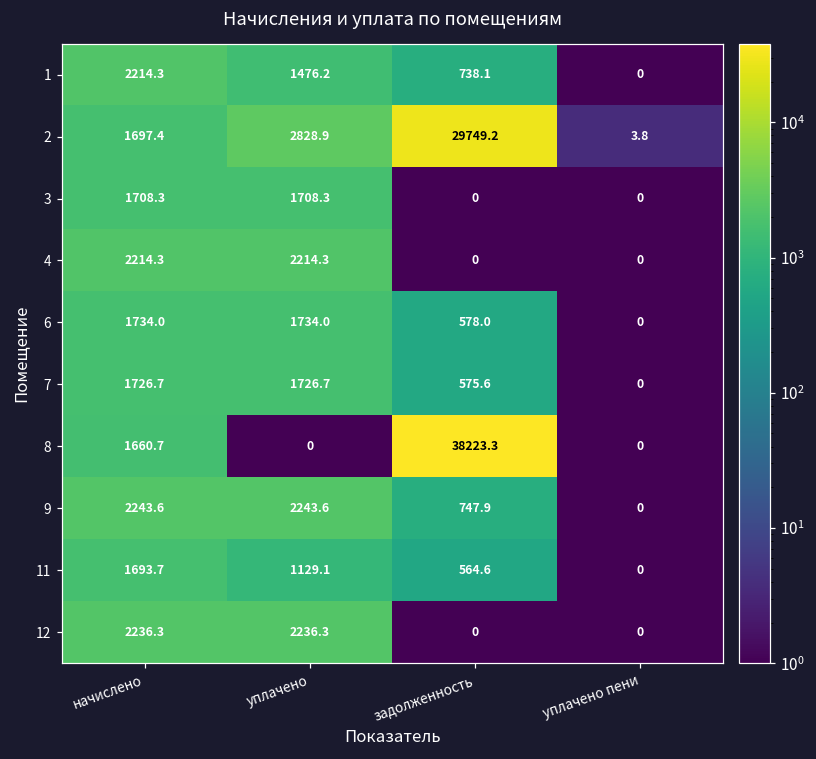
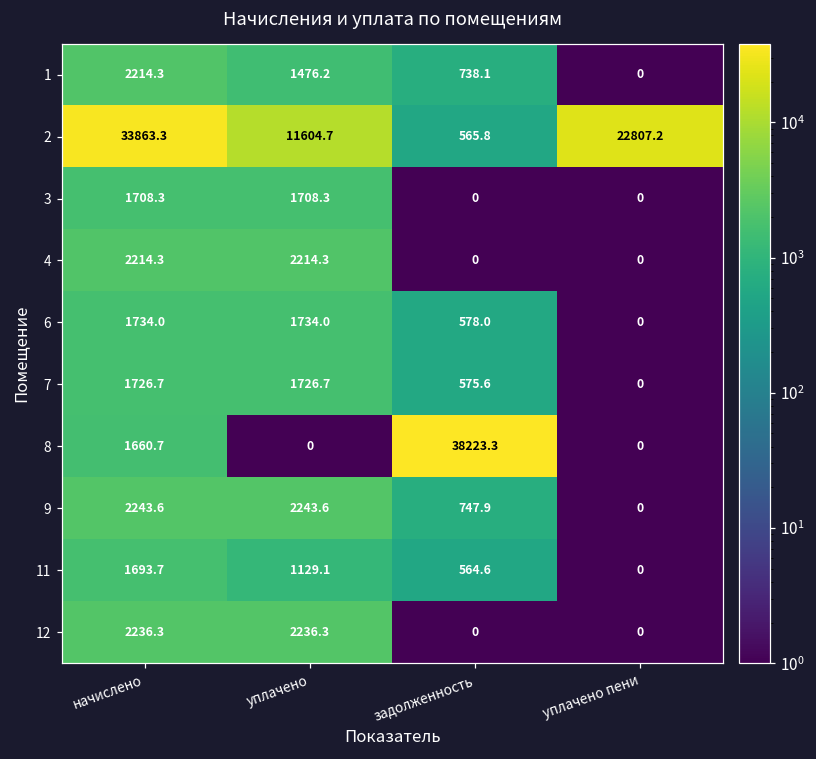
2, начислено: 1697.4 -> 33863.3
2, уплачено: 2828.9 -> 11604.7
2, задолженность: 29749.2 -> 565.8
2, уплачено пени: 3.8 -> 22807.2
